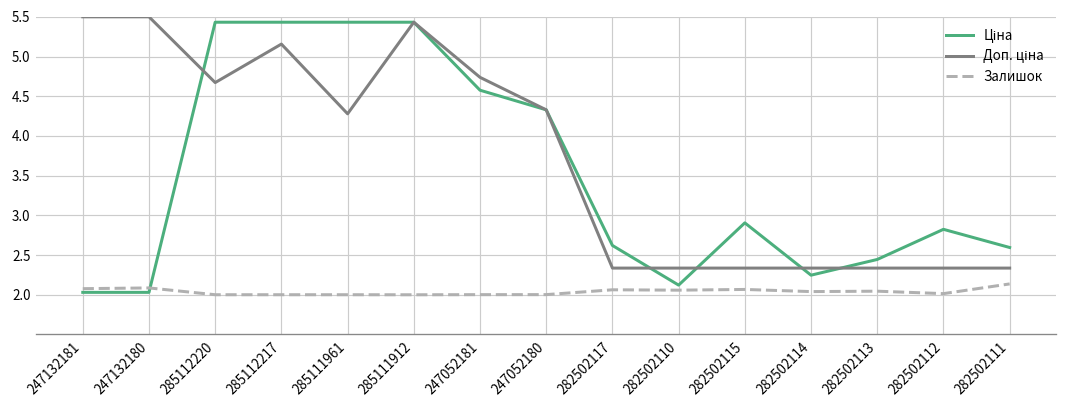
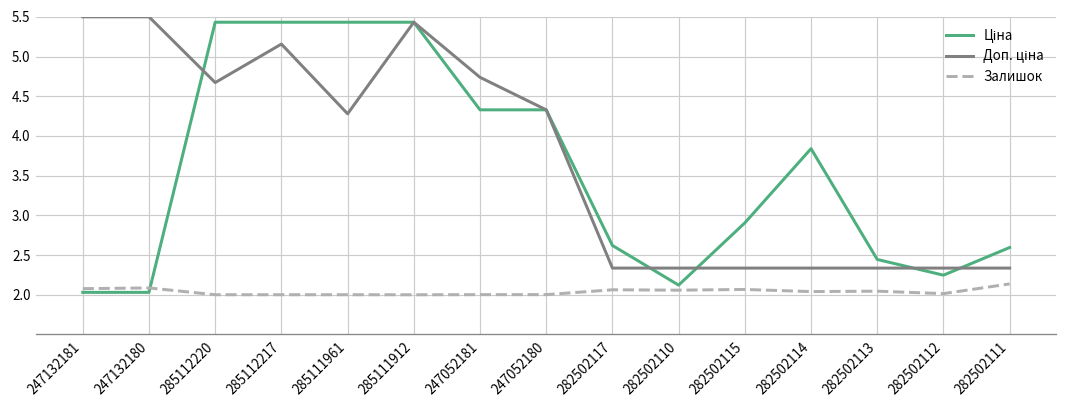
Ціна, 247052181: 4.6 -> 4.3
Ціна, 282502114: 2.2 -> 3.8
Ціна, 282502112: 2.8 -> 2.2
